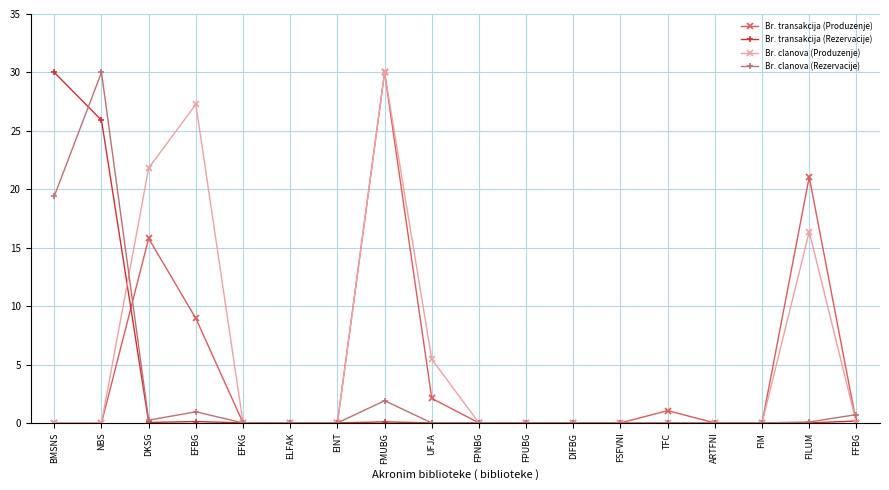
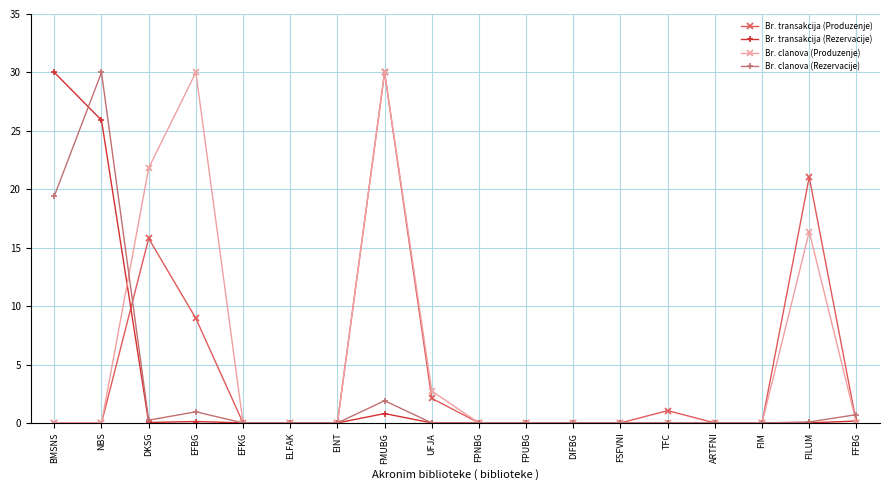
Br. clanova (Produzenje), EFBG: 27.3 -> 30.0
Br. transakcija (Rezervacije), FMUBG: 0.1 -> 0.8
Br. clanova (Produzenje), UFJA: 5.5 -> 2.7
